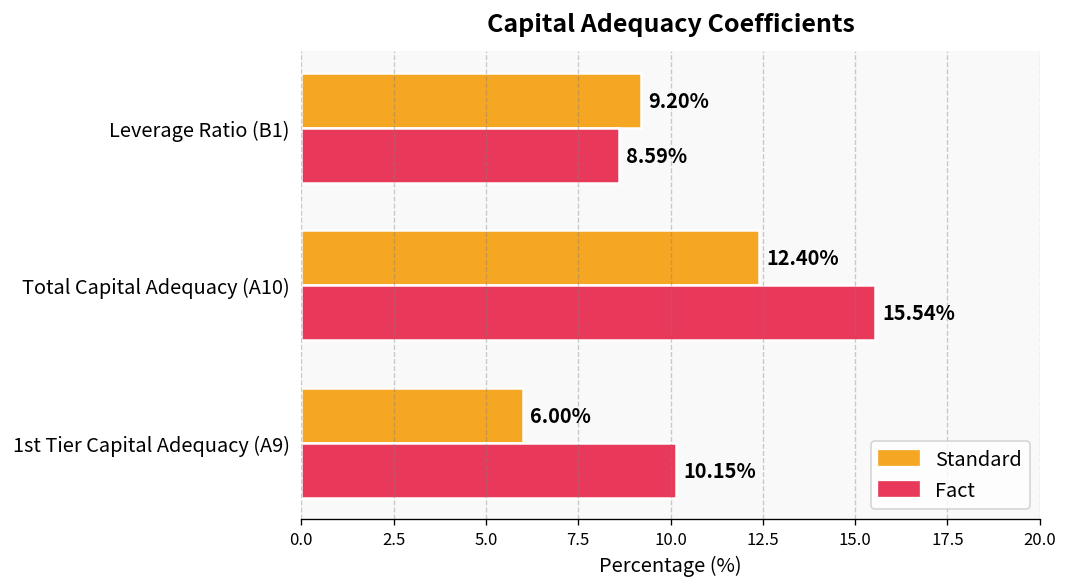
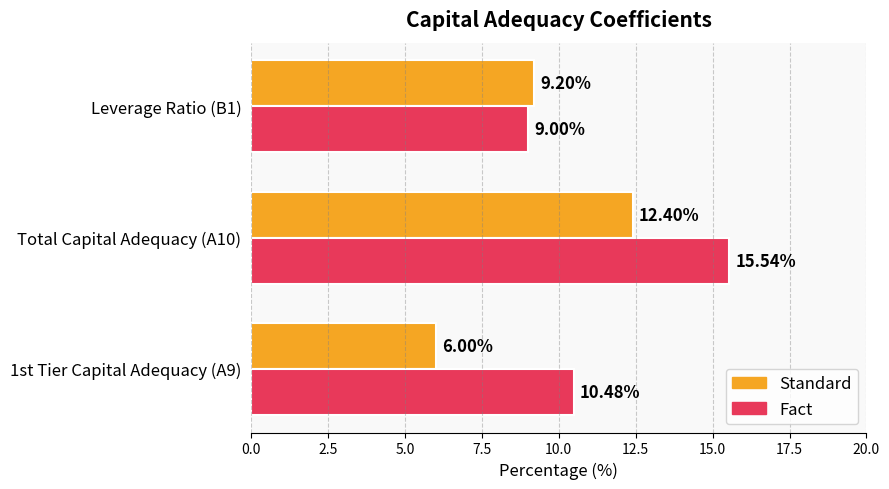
Fact, Leverage Ratio (B1): 8.59% -> 9.00%
Fact, 1st Tier Capital Adequacy (A9): 10.15% -> 10.48%
